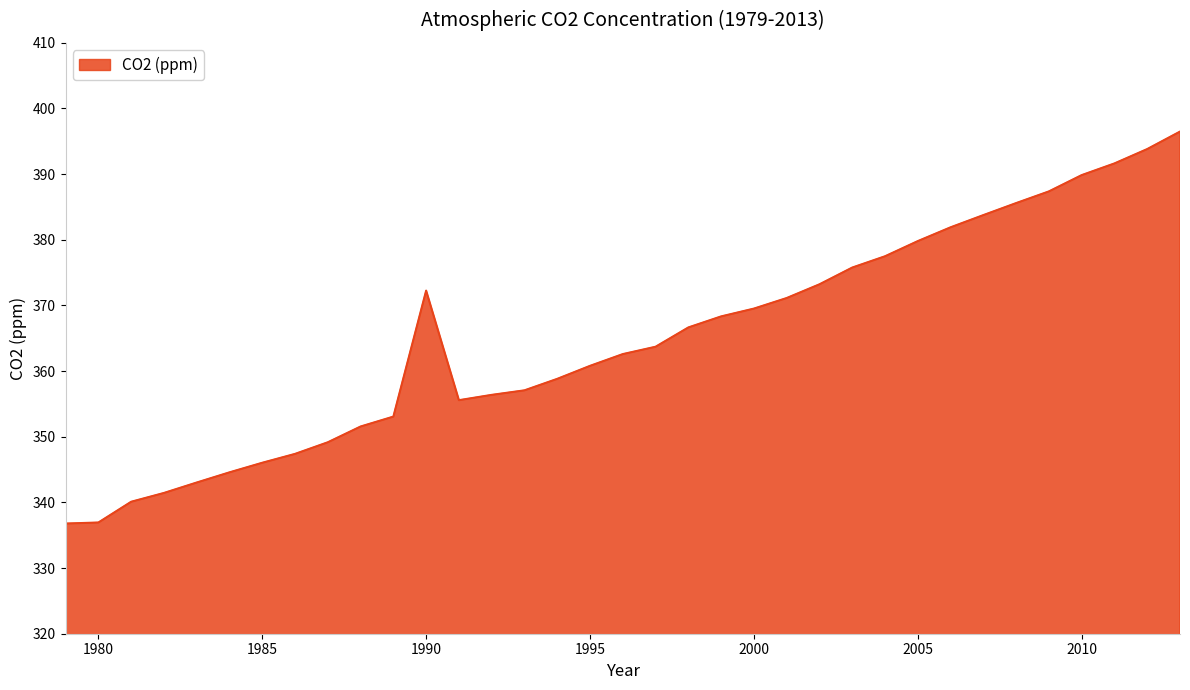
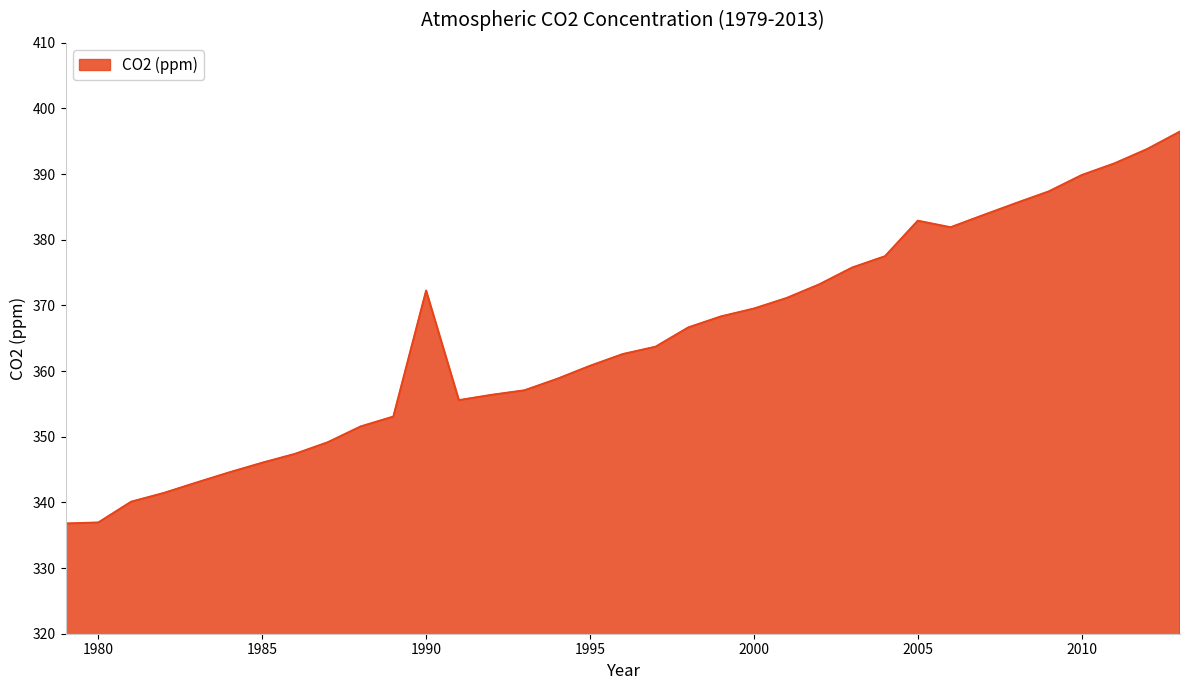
2005: 380 -> 383
